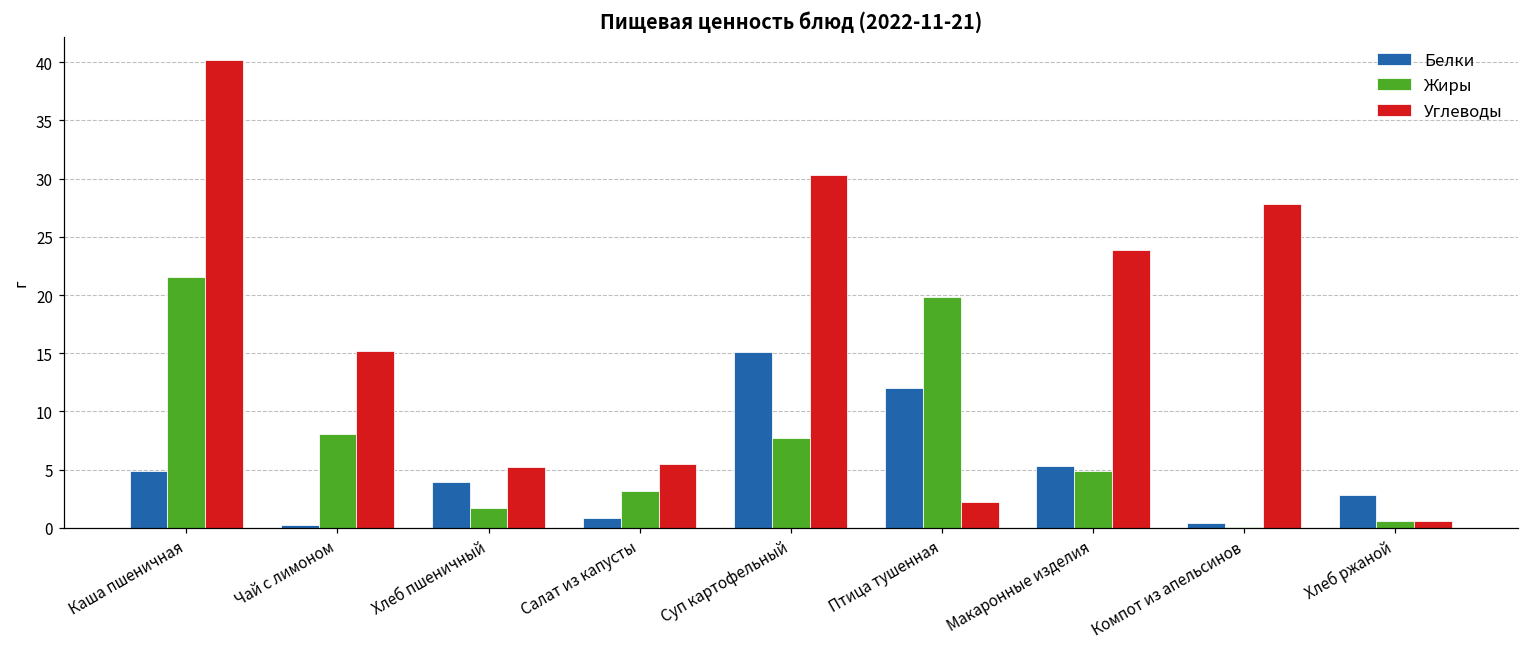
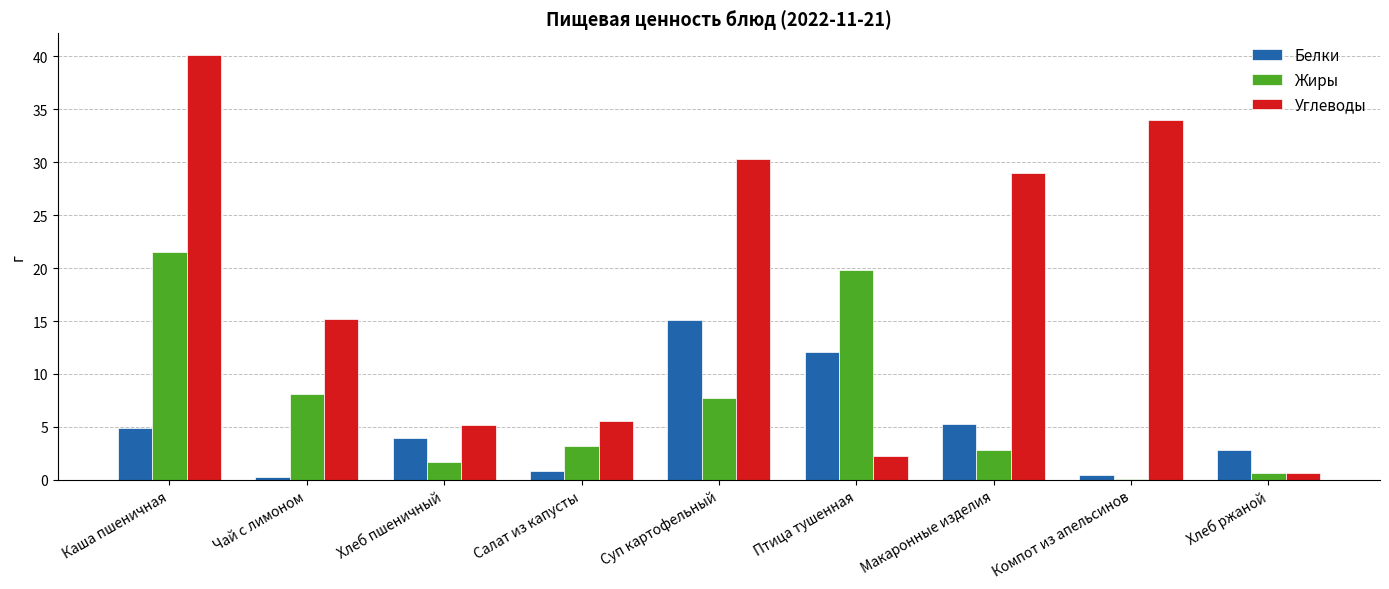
Жиры, Макаронные изделия: 4.9 -> 2.9
Углеводы, Макаронные изделия: 23.9 -> 29.0
Углеводы, Компот из апельсинов: 27.8 -> 34.0
